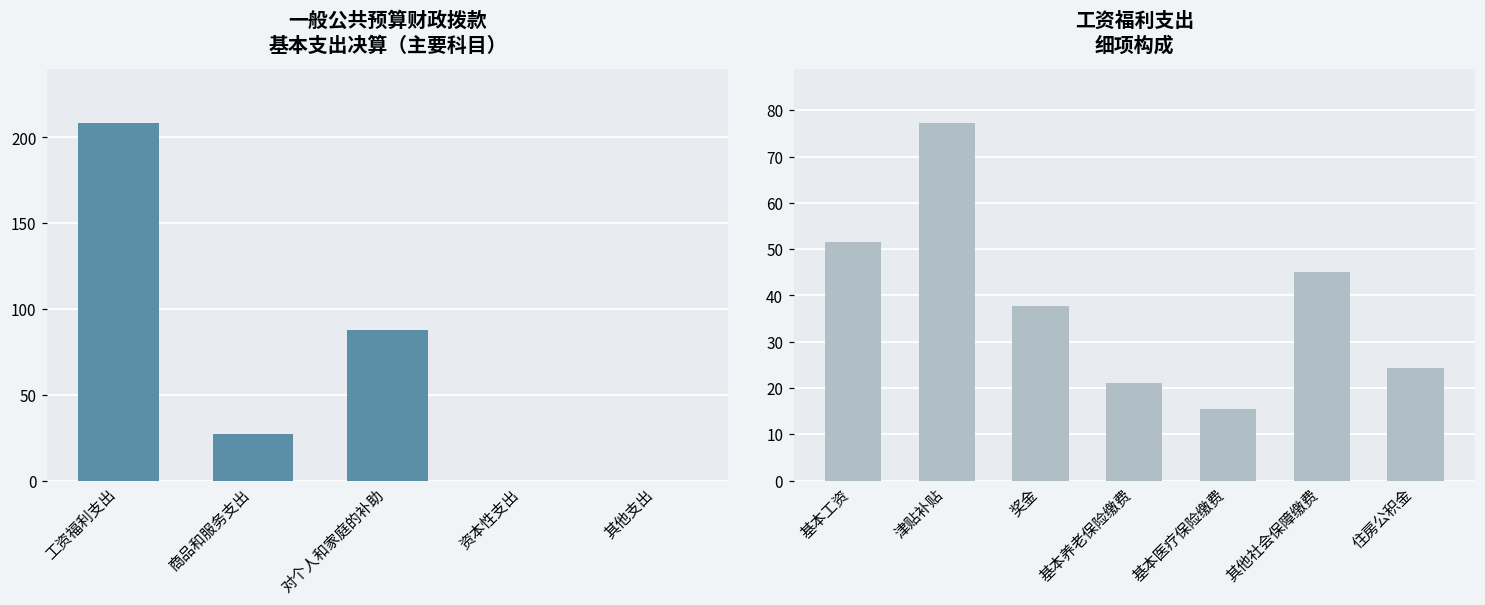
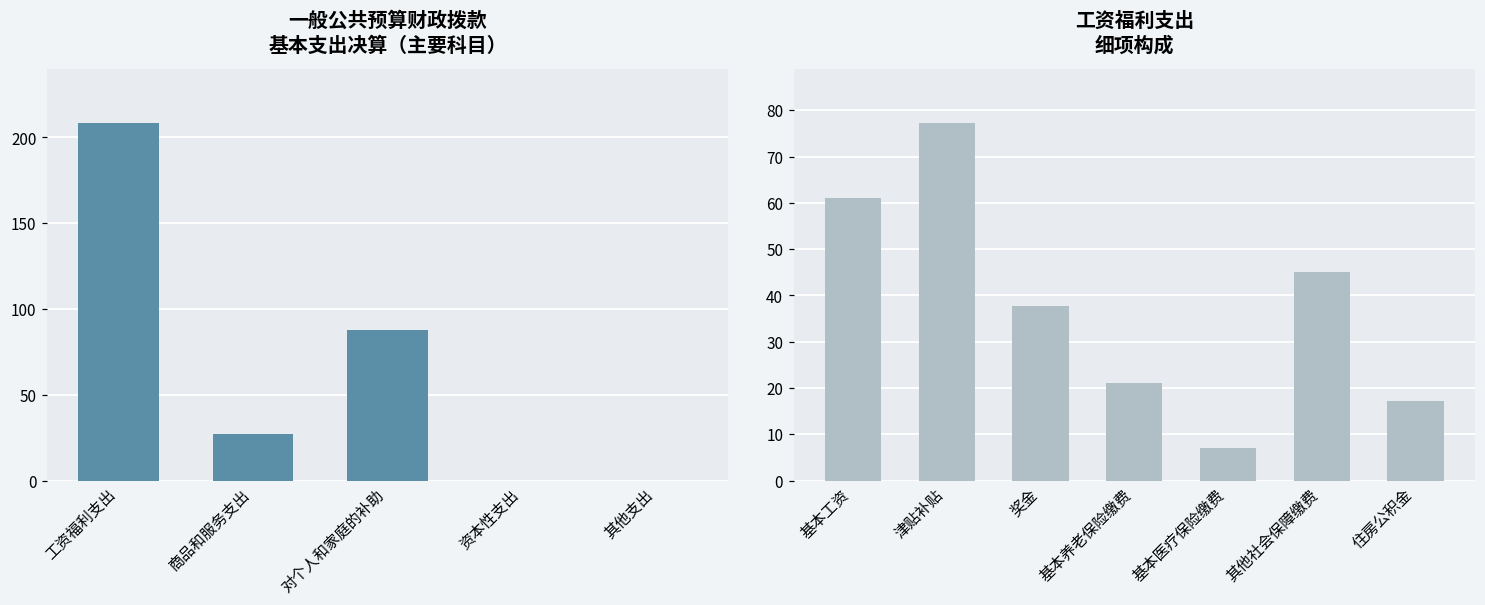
工资福利支出 细项构成, 基本工资: 52 -> 61
工资福利支出 细项构成, 基本医疗保险缴费: 16 -> 7
工资福利支出 细项构成, 住房公积金: 24 -> 17
